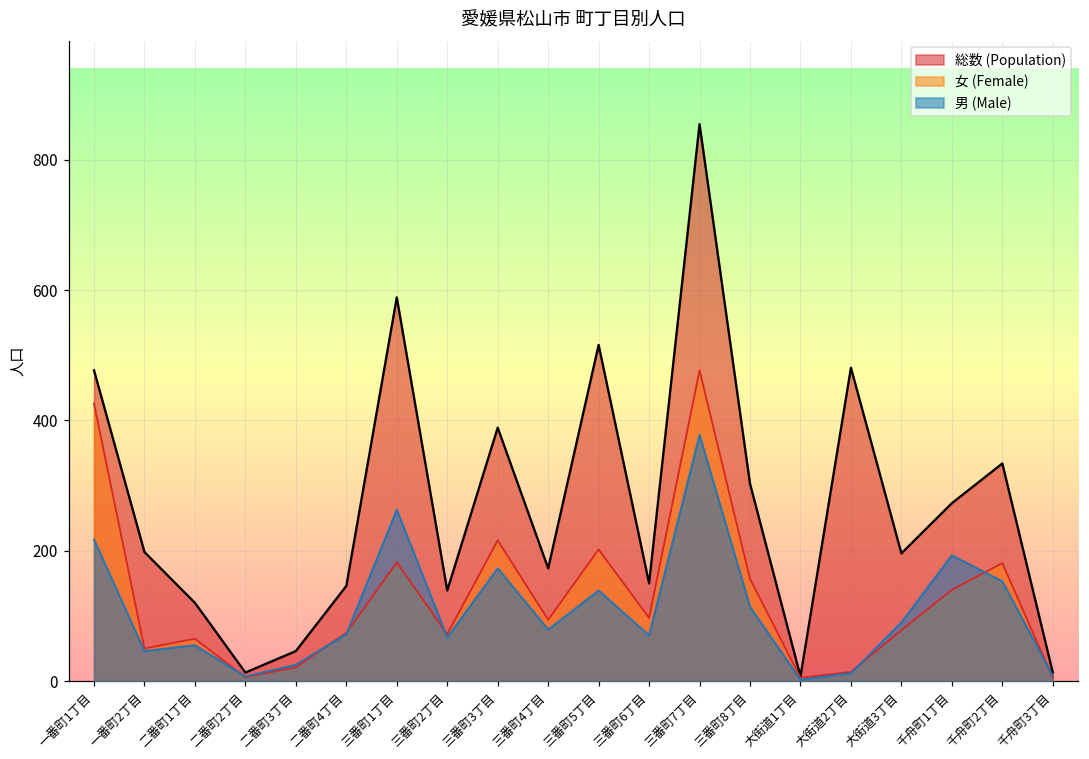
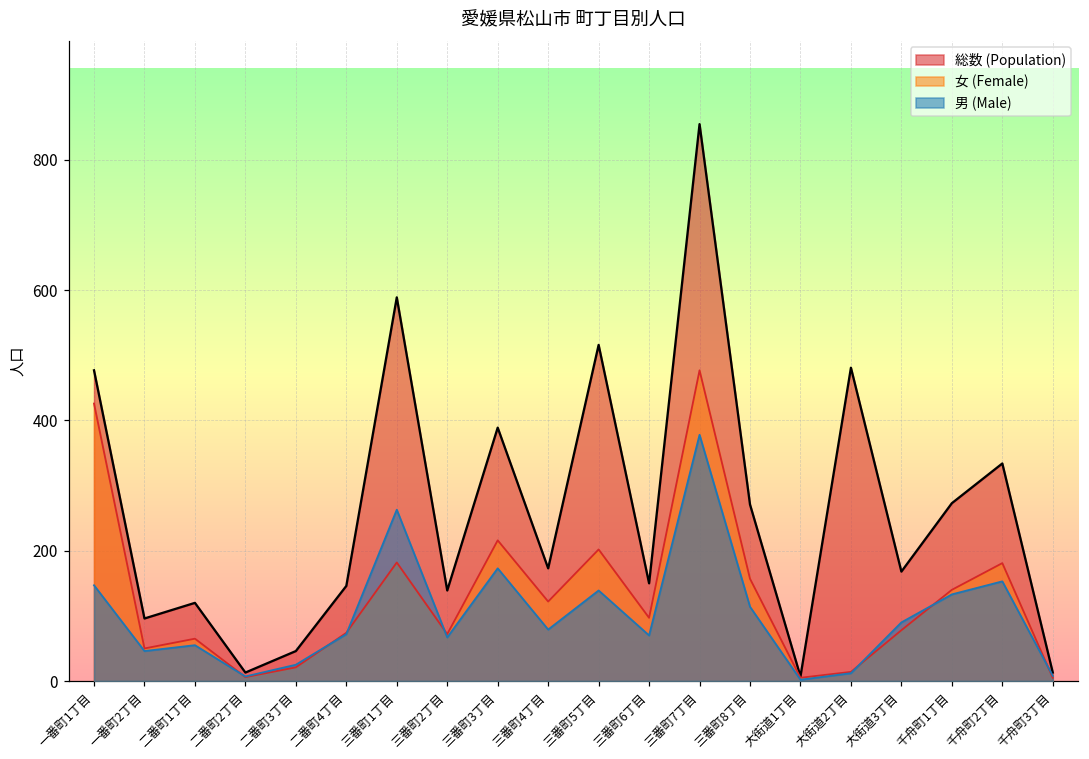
男 (Male), 一番町1丁目: 220 -> 150
総数 (Population), 一番町2丁目: 200 -> 100
女 (Female), 三番町4丁目: 90 -> 120
総数 (Population), 三番町8丁目: 300 -> 270
総数 (Population), 大街道3丁目: 200 -> 170
男 (Male), 千舟町1丁目: 190 -> 130
